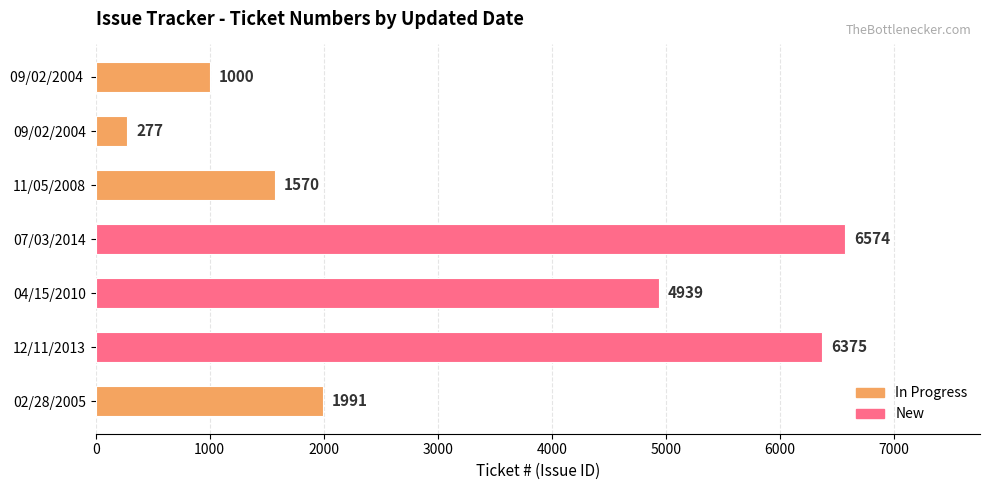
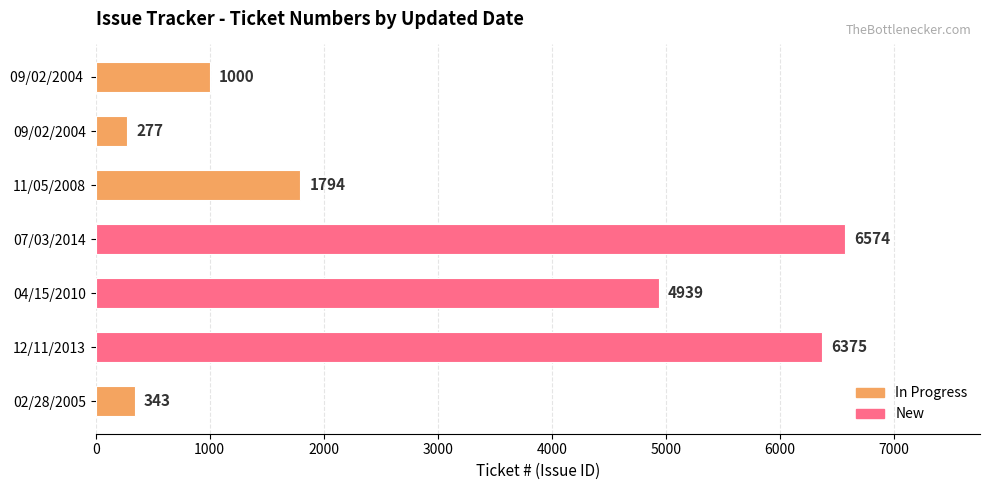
11/05/2008: 1570 -> 1794
02/28/2005: 1991 -> 343
